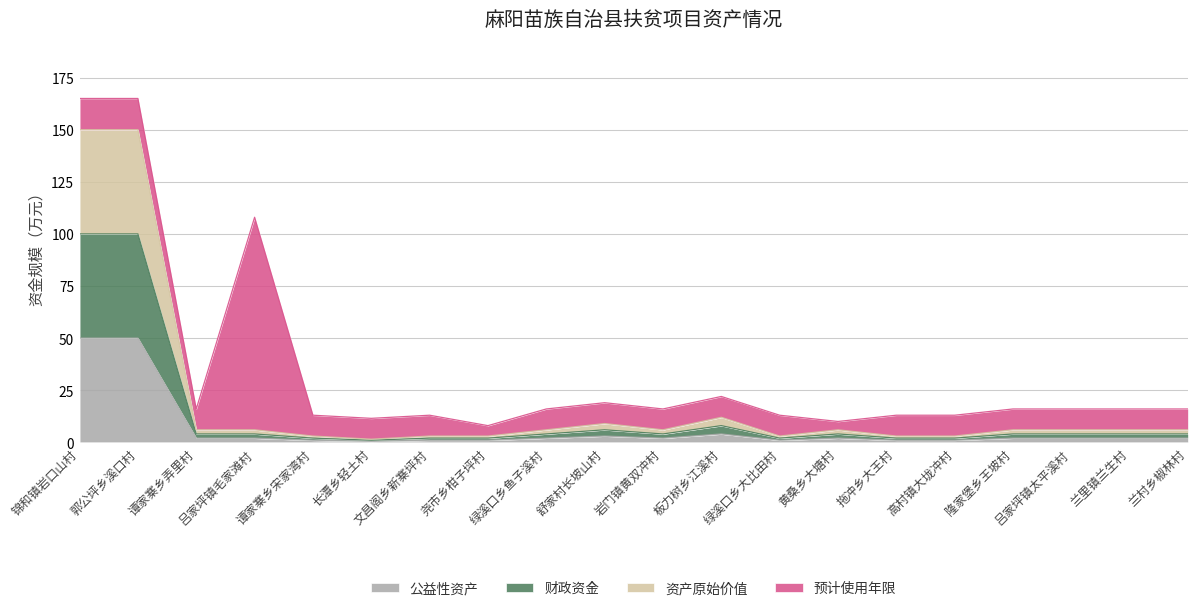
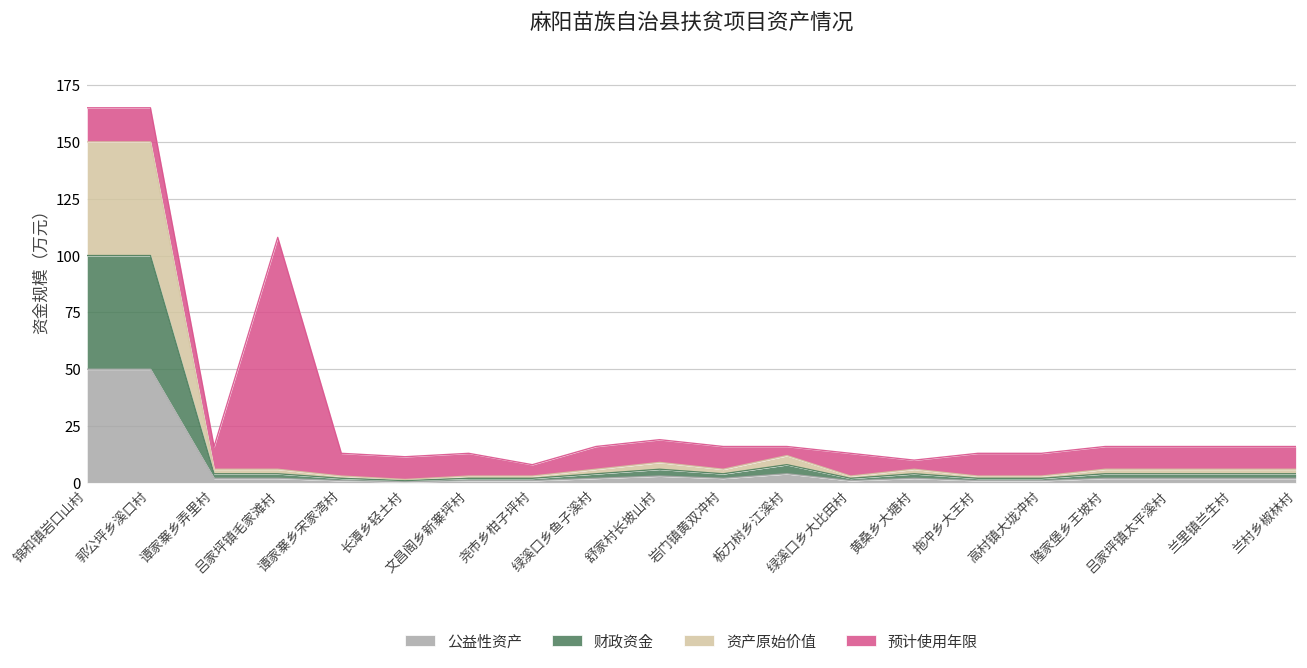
预计使用年限, 板力树乡江溪村: 10 -> 4
